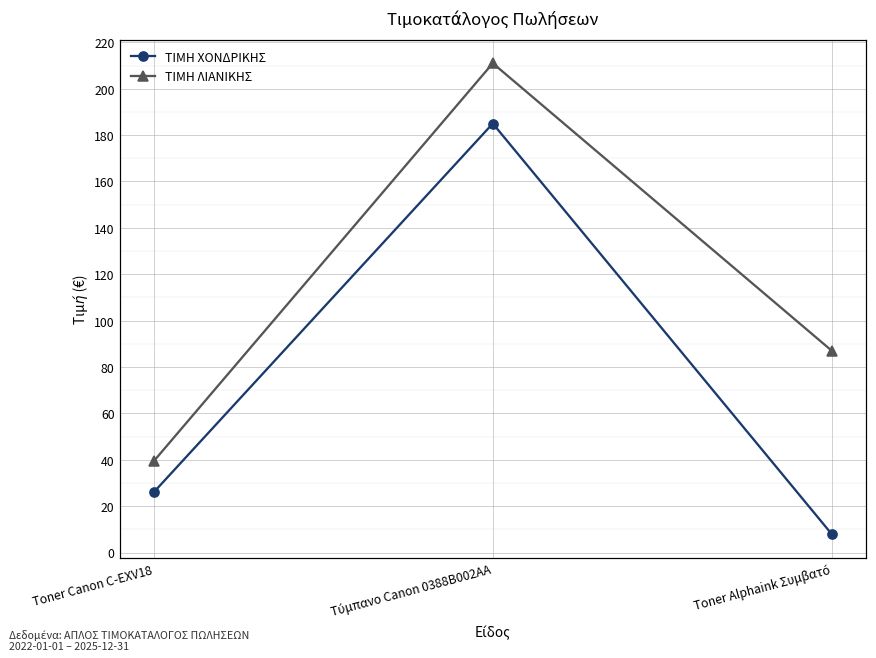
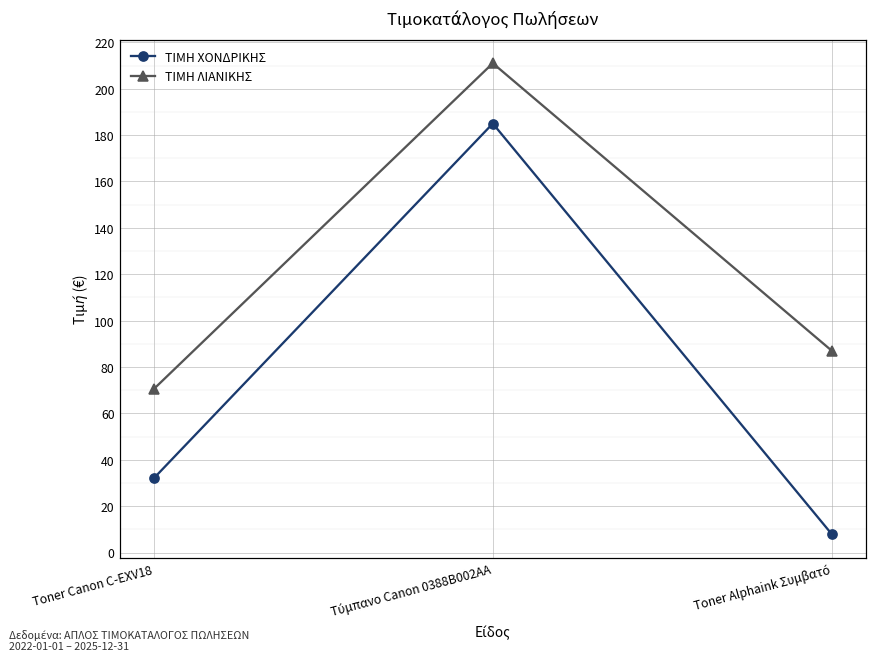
ΤΙΜΗ ΧΟΝΔΡΙΚΗΣ, Toner Canon C-EXV18: 26 -> 32
ΤΙΜΗ ΛΙΑΝΙΚΗΣ, Toner Canon C-EXV18: 39 -> 71
